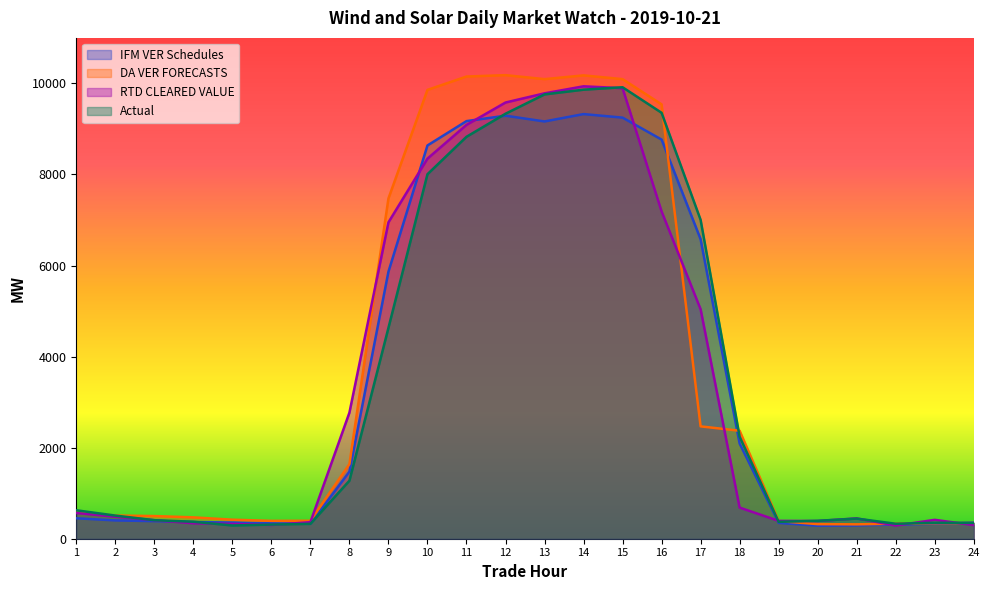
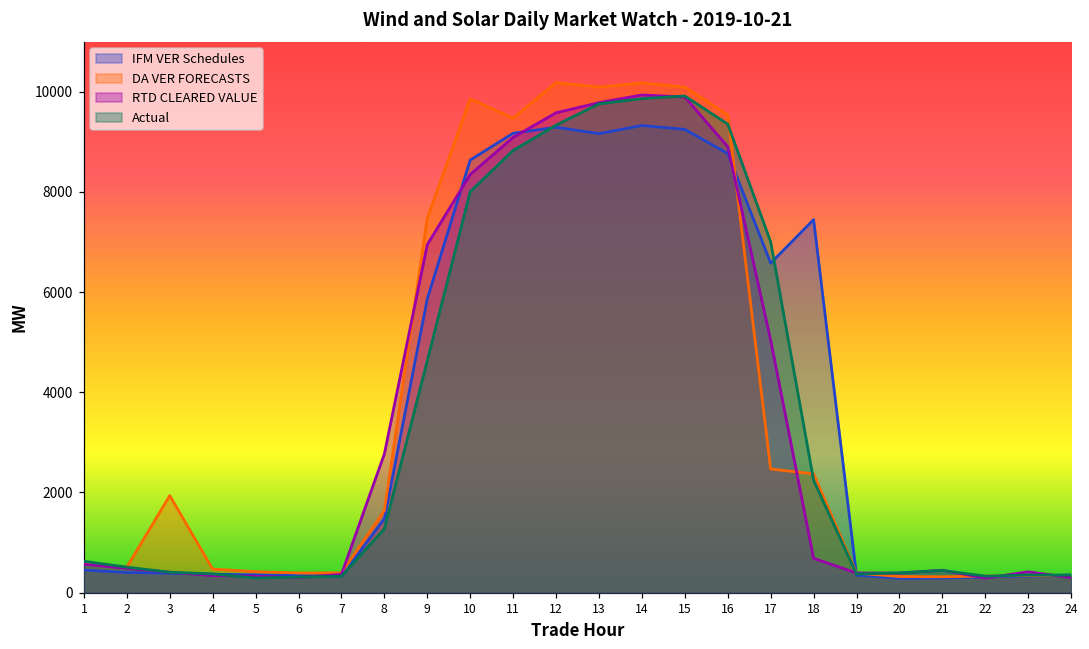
DA VER FORECASTS, 3: 500 -> 1900
DA VER FORECASTS, 11: 10200 -> 9500
RTD CLEARED VALUE, 16: 7200 -> 8900
IFM VER Schedules, 18: 2100 -> 7400
